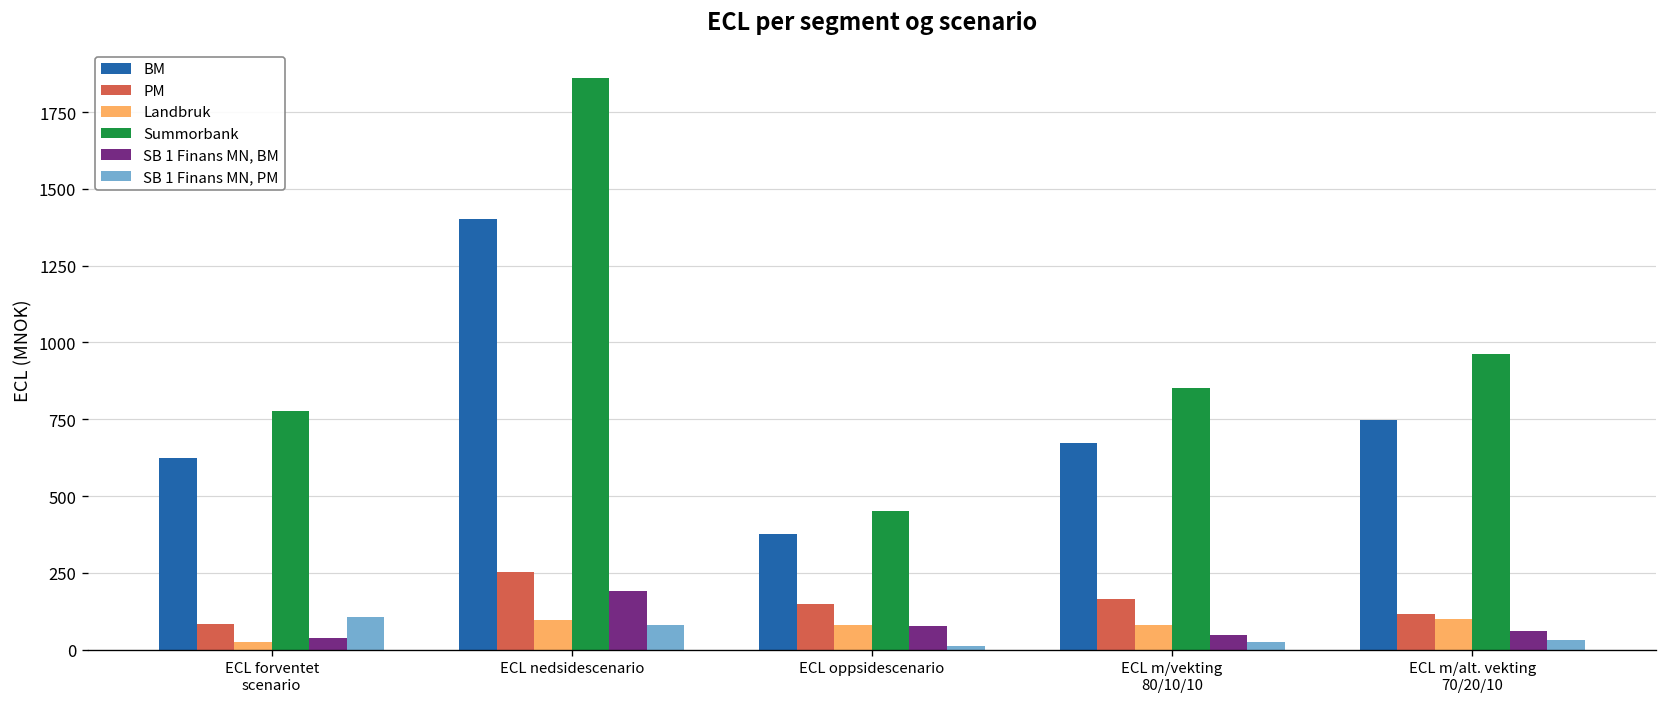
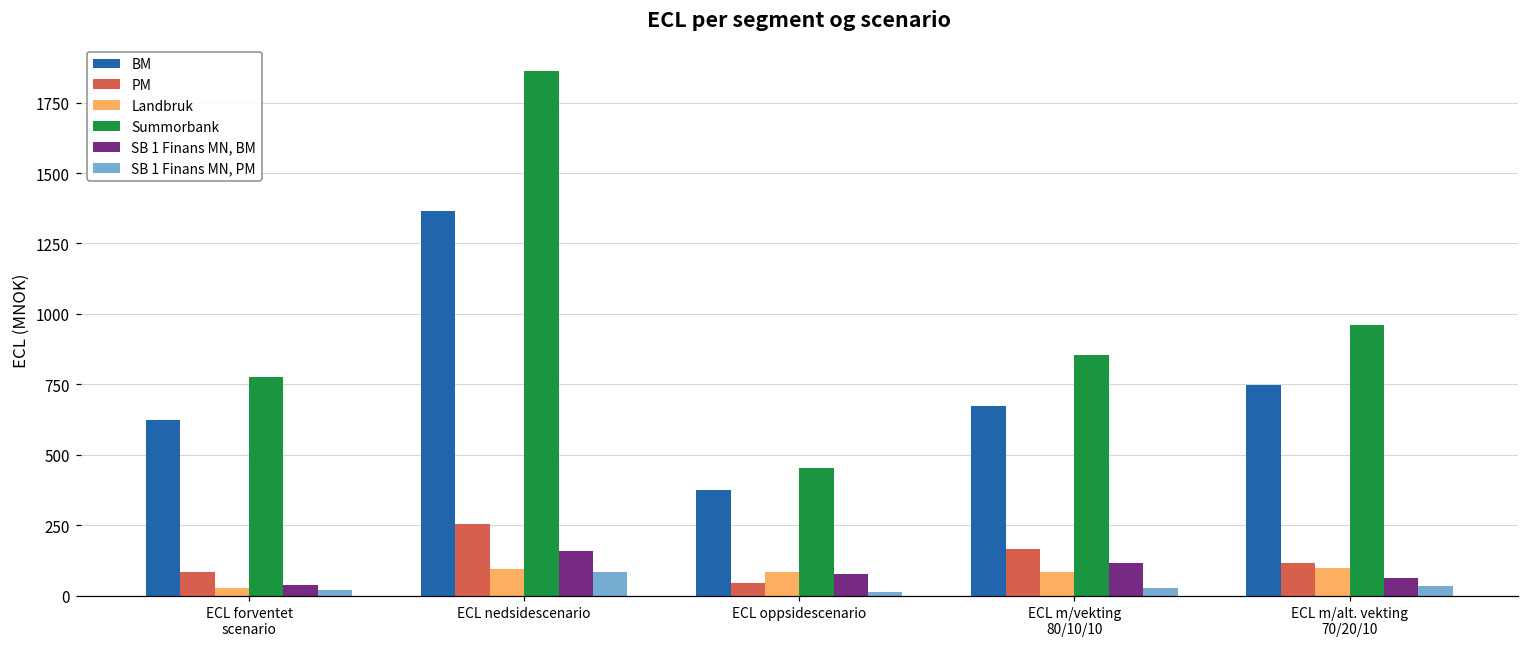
SB 1 Finans MN, PM, ECL forventet scenario: 110 -> 20
BM, ECL nedsidescenario: 1400 -> 1370
SB 1 Finans MN, BM, ECL nedsidescenario: 190 -> 160
PM, ECL oppsidescenario: 150 -> 40
SB 1 Finans MN, BM, ECL m/vekting 80/10/10: 50 -> 110
